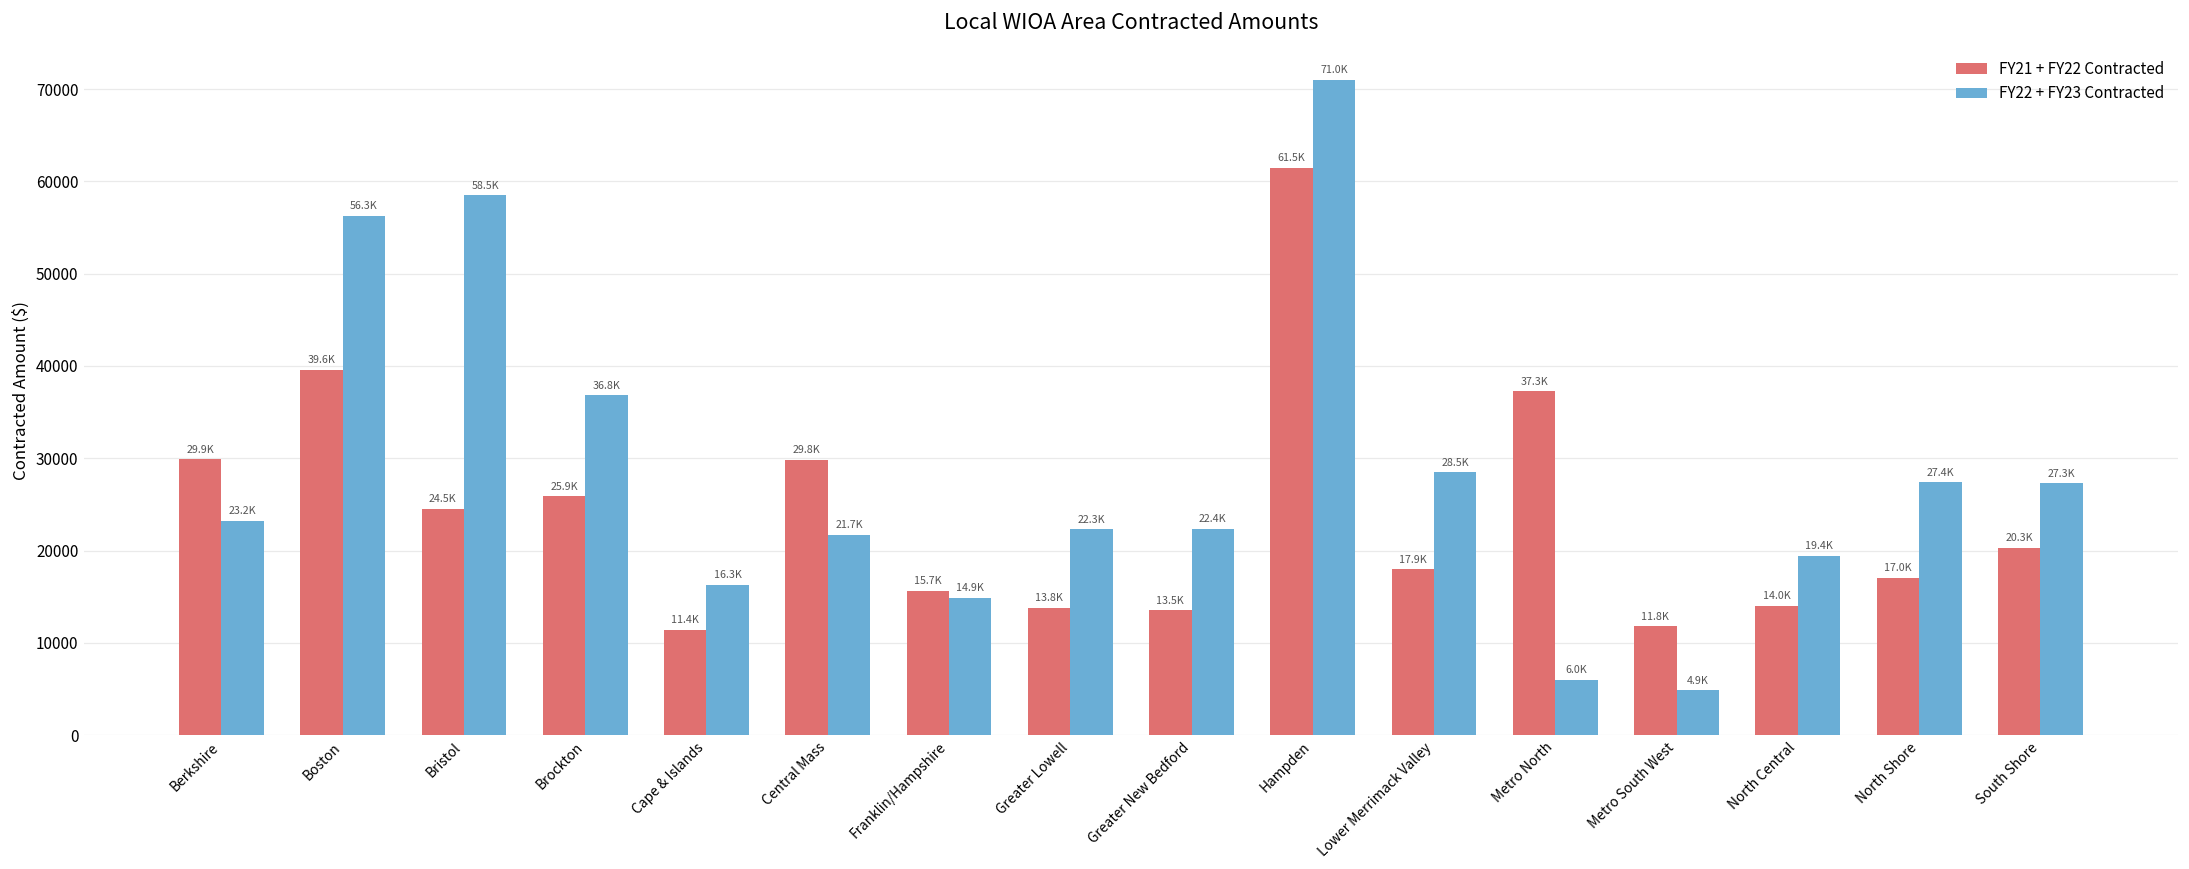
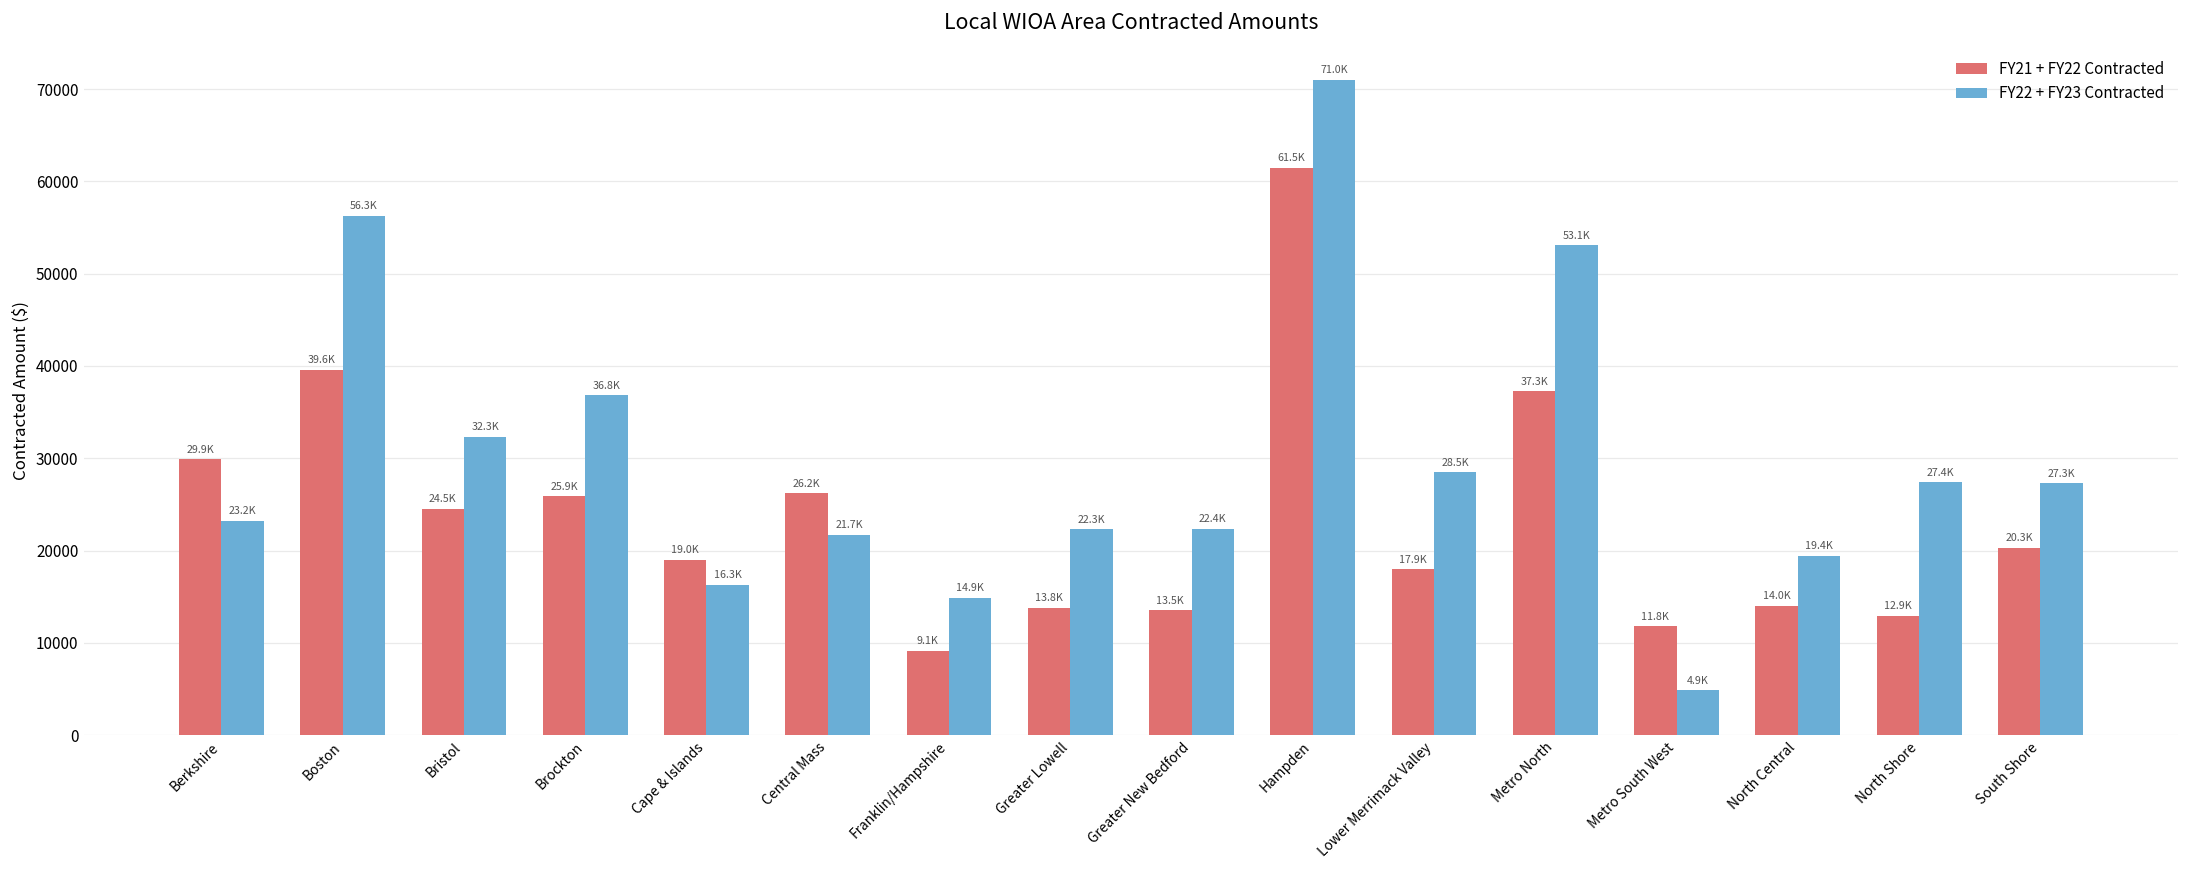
FY22 + FY23 Contracted, Bristol: 58.5K -> 32.3K
FY21 + FY22 Contracted, Cape & Islands: 11.4K -> 19.0K
FY21 + FY22 Contracted, Central Mass: 29.8K -> 26.2K
FY21 + FY22 Contracted, Franklin/Hampshire: 15.7K -> 9.1K
FY22 + FY23 Contracted, Metro North: 6.0K -> 53.1K
FY21 + FY22 Contracted, North Shore: 17.0K -> 12.9K
